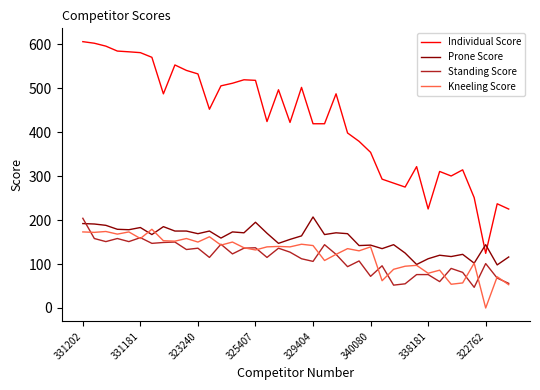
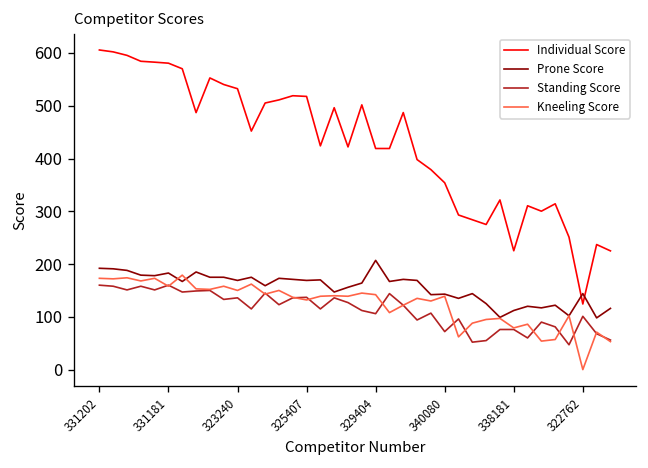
Standing Score, 331202: 200 -> 160
Prone Score, 325407: 200 -> 170
